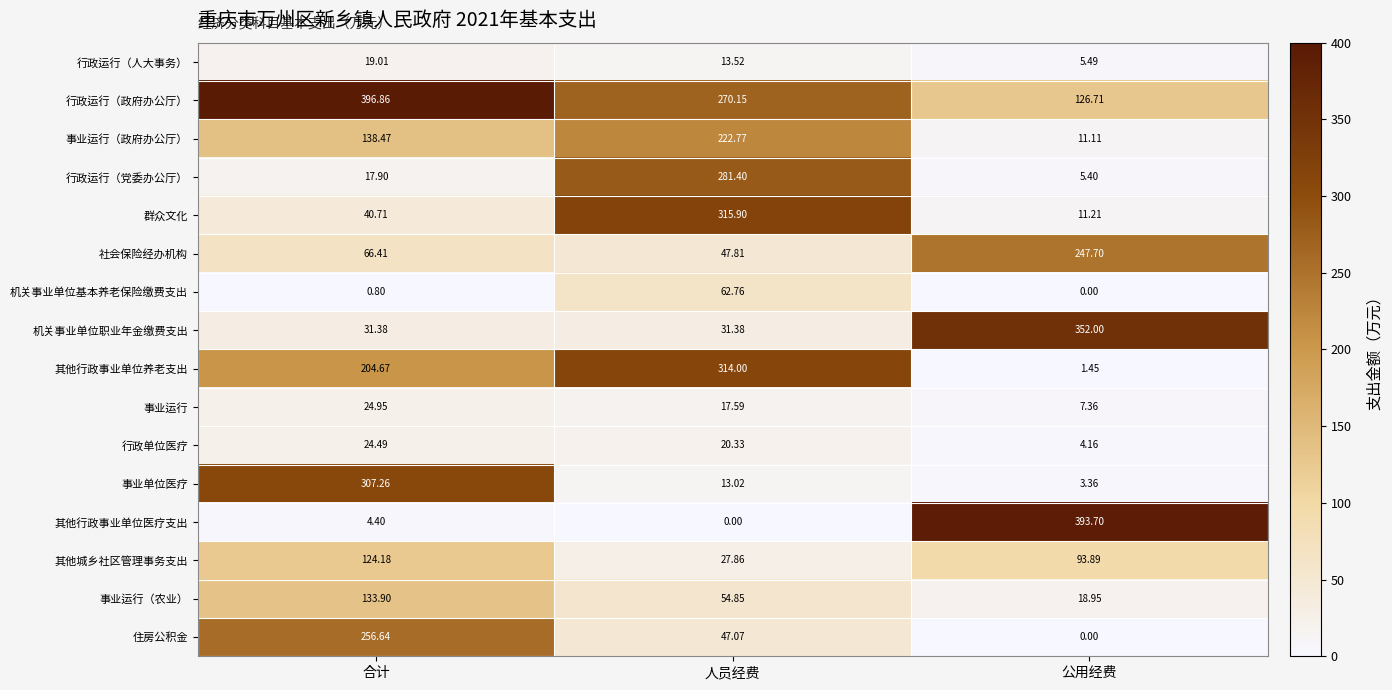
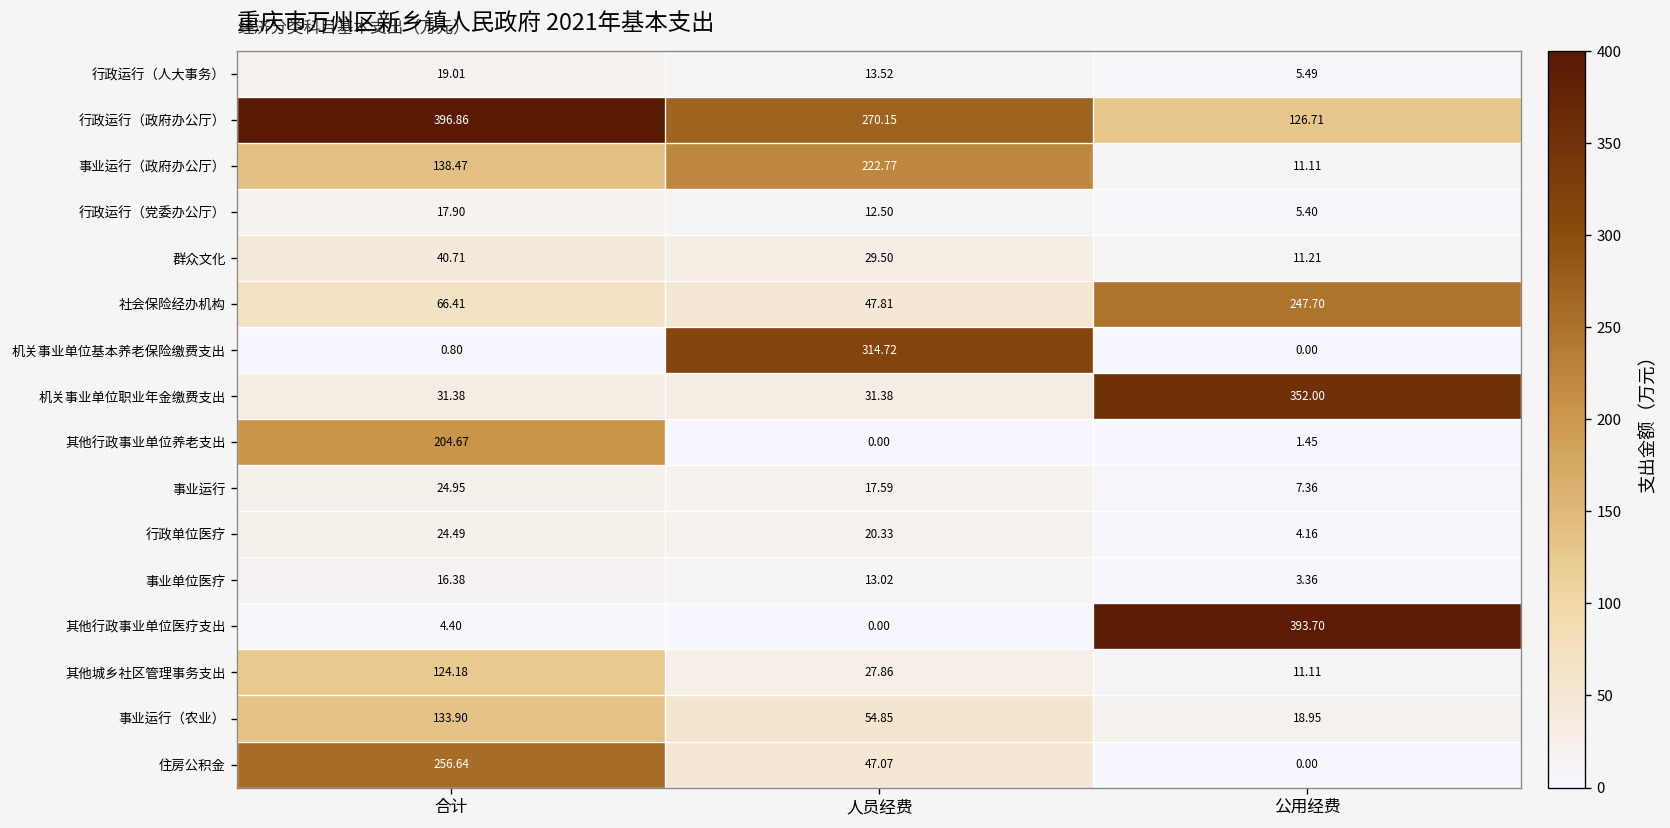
行政运行（党委办公厅）, 人员经费: 281.40 -> 12.50
群众文化, 人员经费: 315.90 -> 29.50
机关事业单位基本养老保险缴费支出, 人员经费: 62.76 -> 314.72
其他行政事业单位养老支出, 人员经费: 314.00 -> 0.00
事业单位医疗, 合计: 307.26 -> 16.38
其他城乡社区管理事务支出, 公用经费: 93.89 -> 11.11
